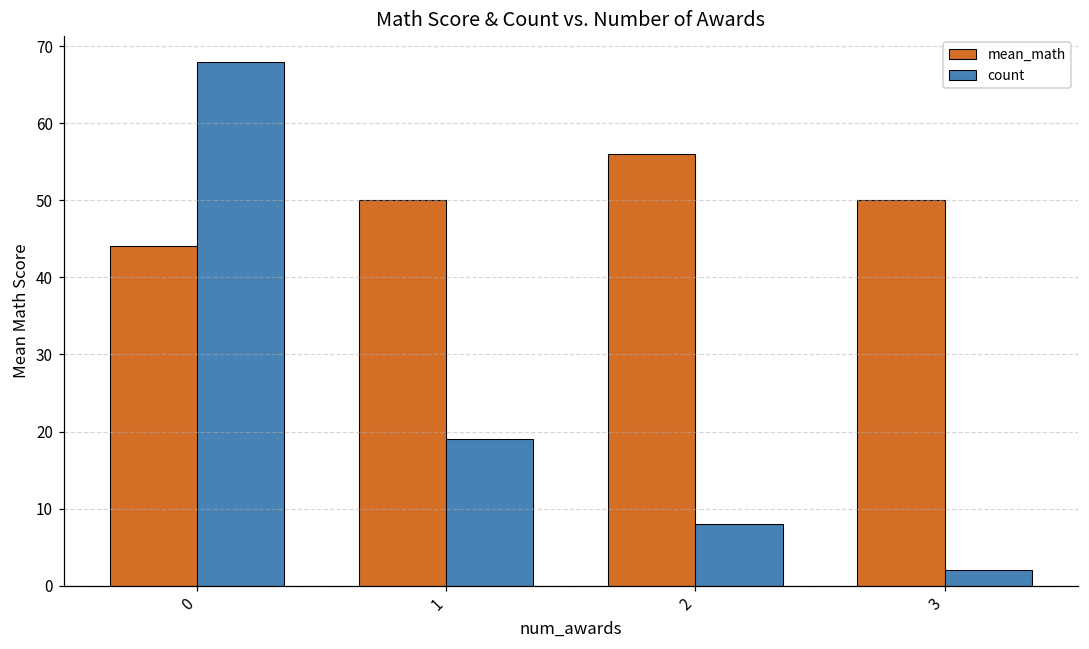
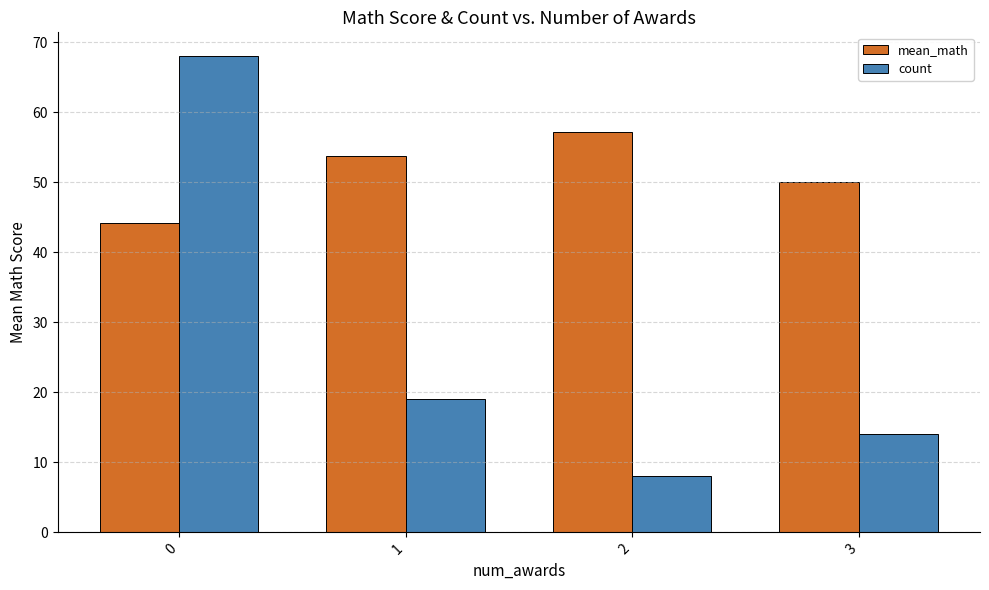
mean_math, 1: 50 -> 54
mean_math, 2: 56 -> 57
count, 3: 2 -> 14
